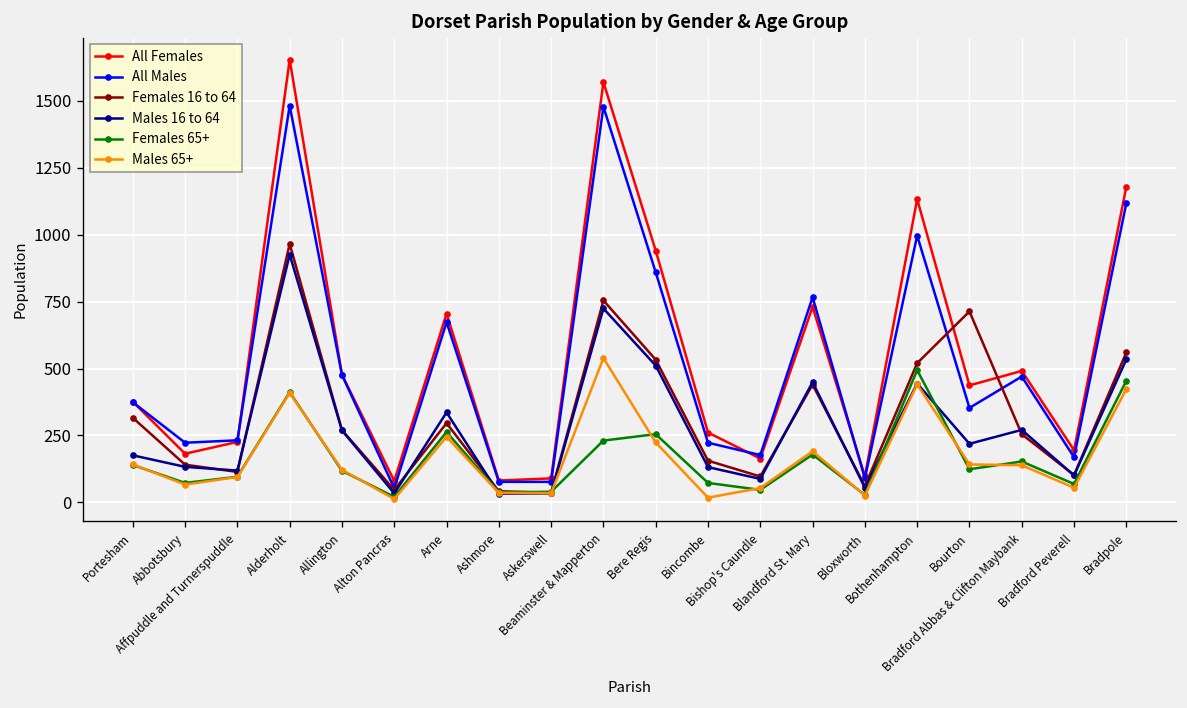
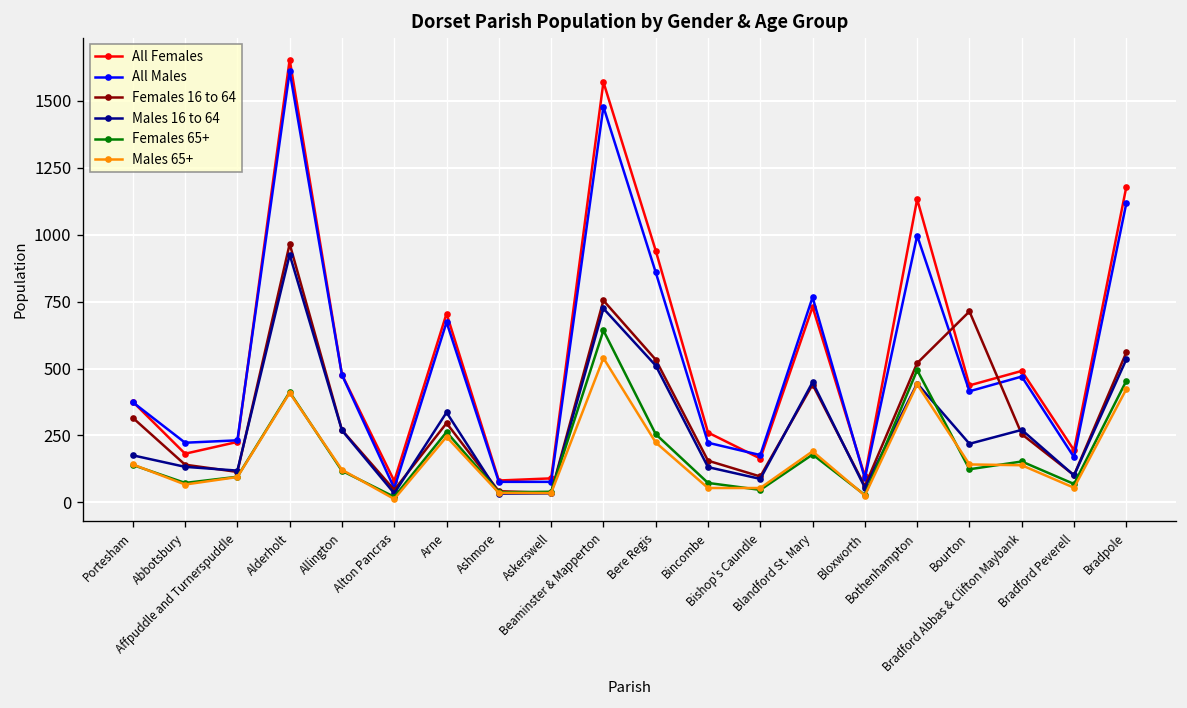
All Males, Alderholt: 1480 -> 1610
Females 65+, Beaminster & Mapperton: 230 -> 640
Males 65+, Bincombe: 20 -> 50
All Males, Bourton: 350 -> 420
